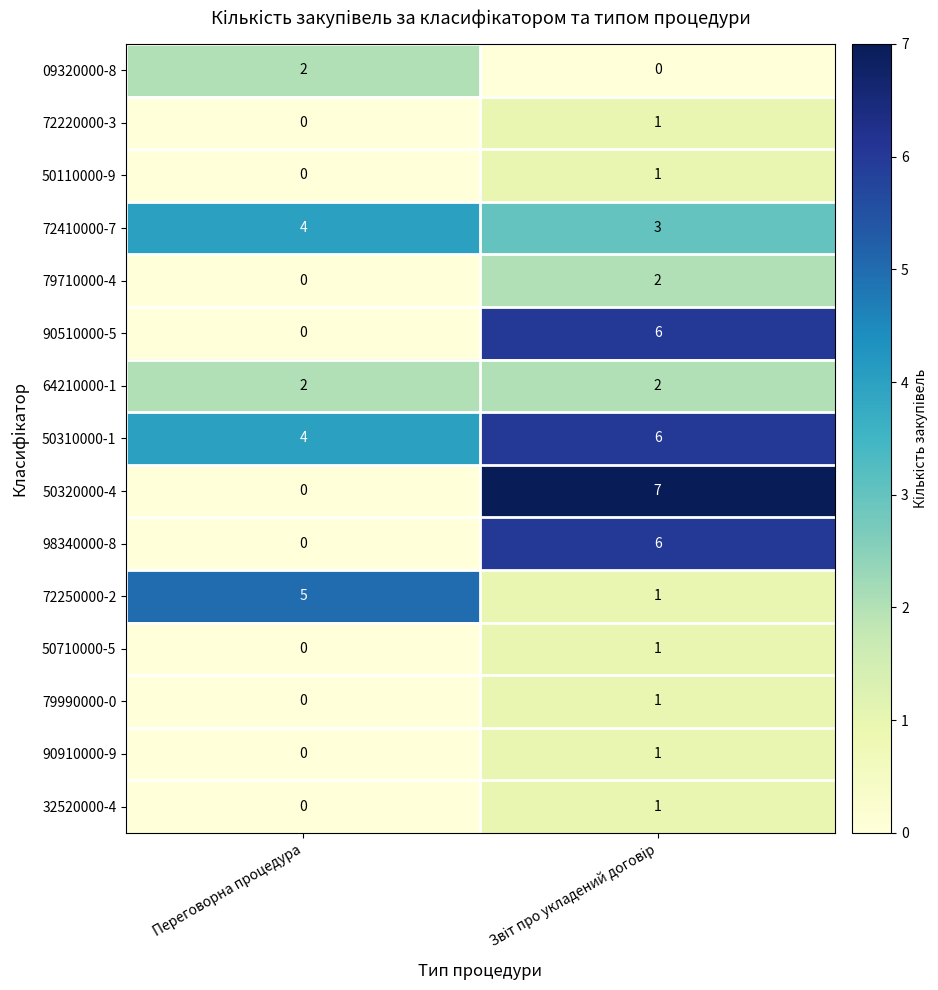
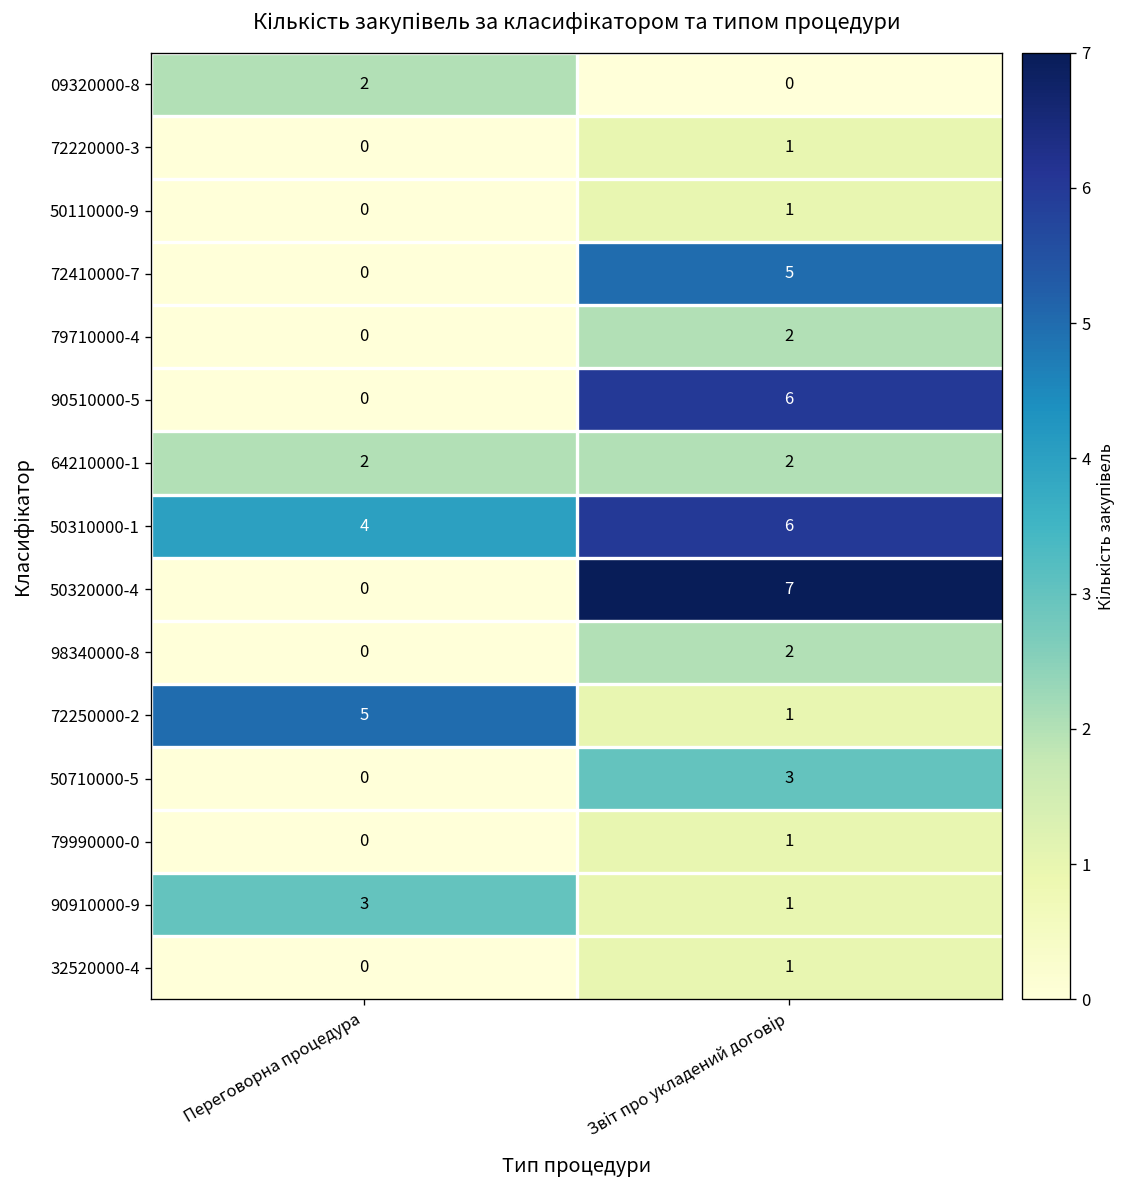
72410000-7, Переговорна процедура: 4 -> 0
72410000-7, Звіт про укладений договір: 3 -> 5
98340000-8, Звіт про укладений договір: 6 -> 2
50710000-5, Звіт про укладений договір: 1 -> 3
90910000-9, Переговорна процедура: 0 -> 3
